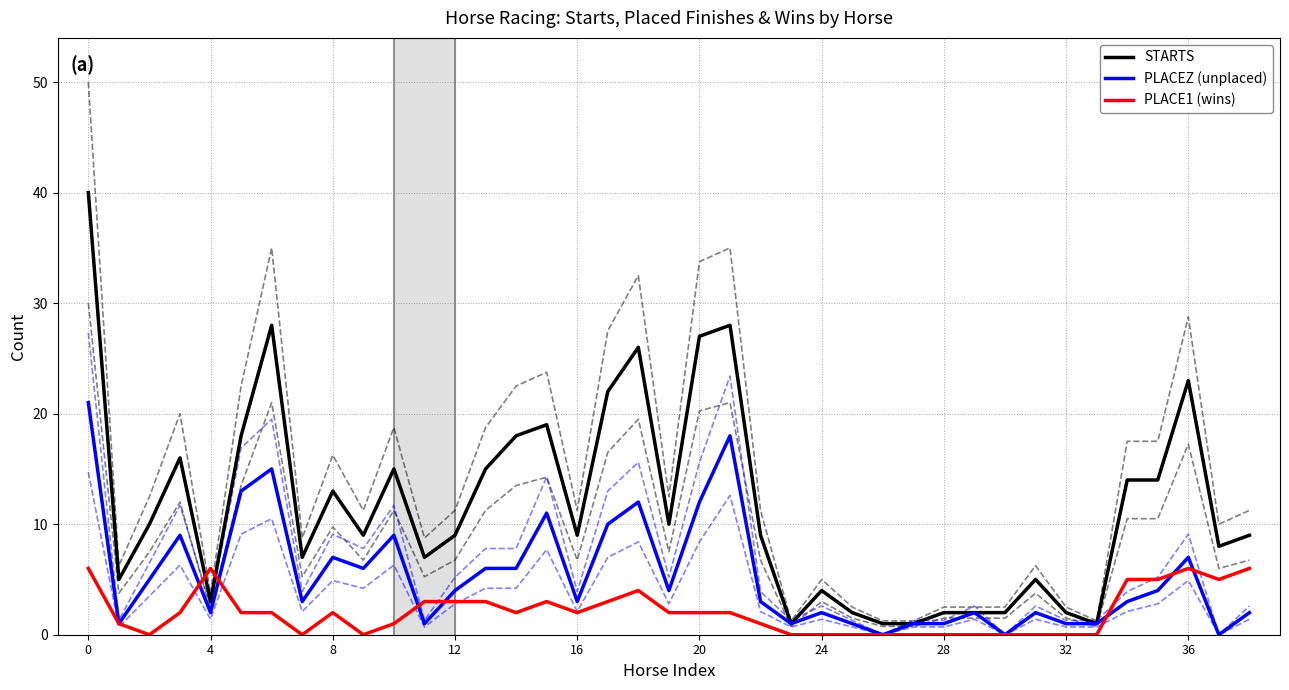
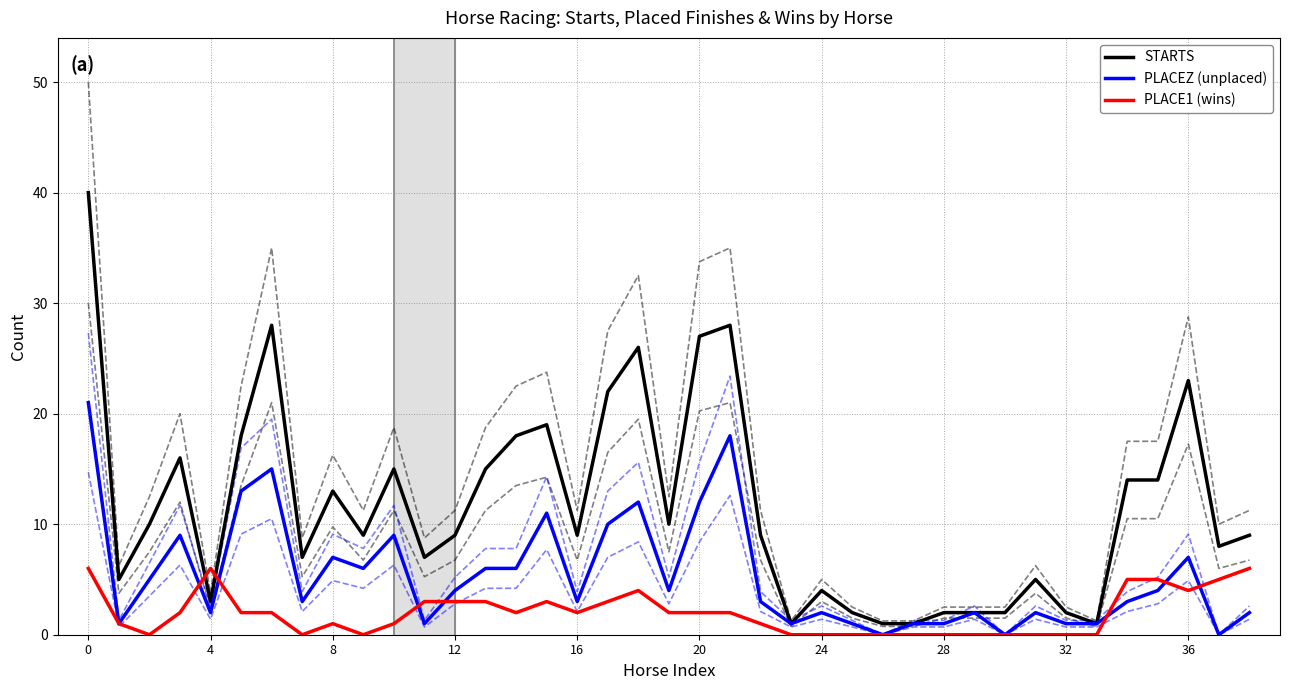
PLACE1 (wins), 8: 2 -> 1
PLACE1 (wins), 36: 6 -> 4
